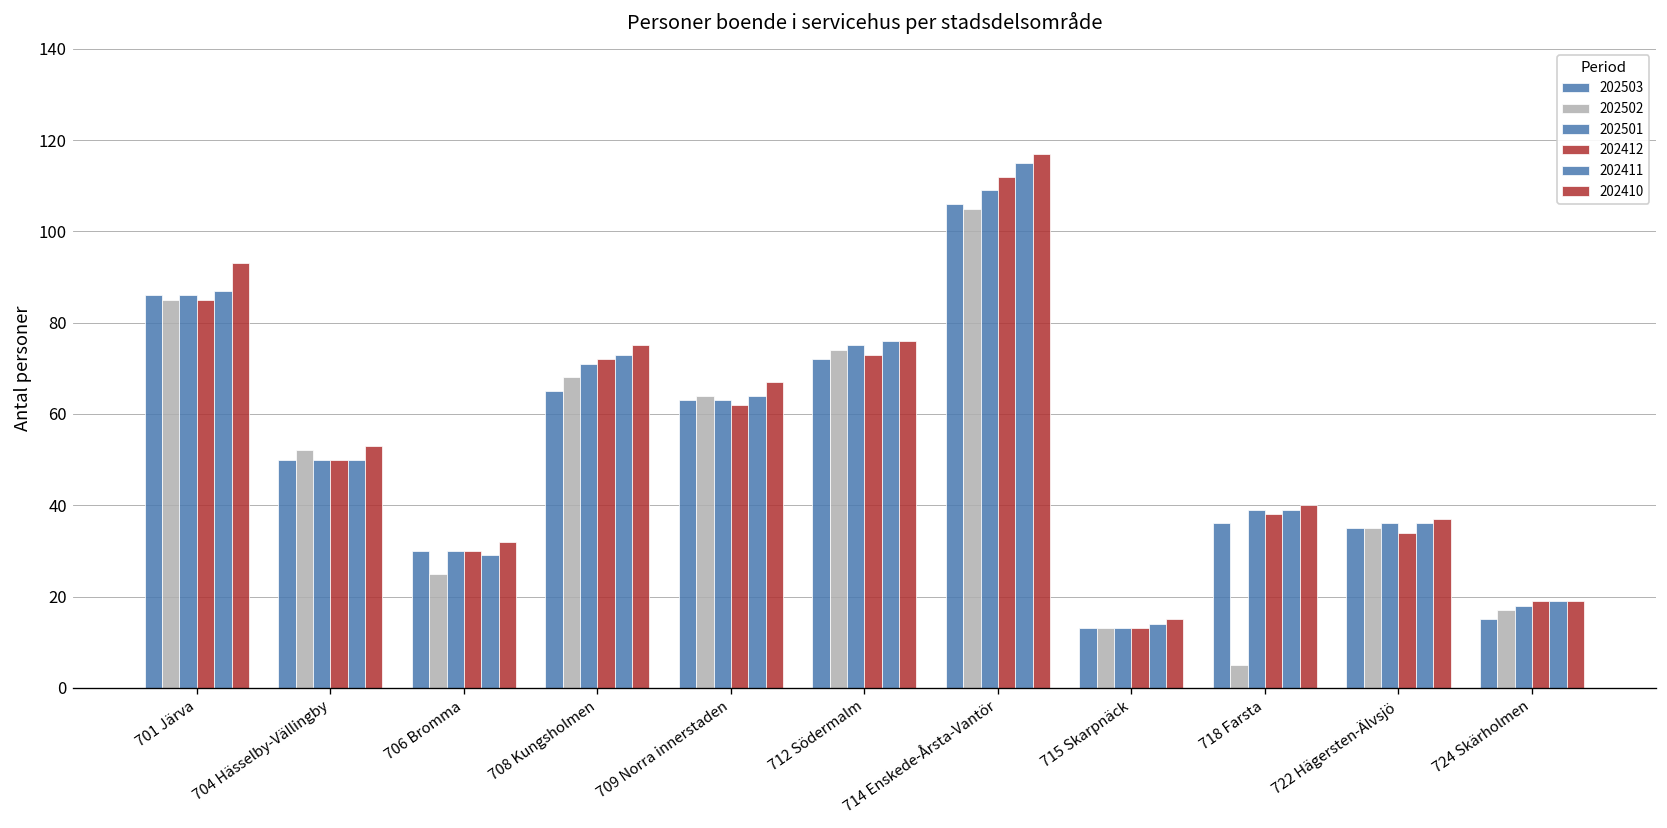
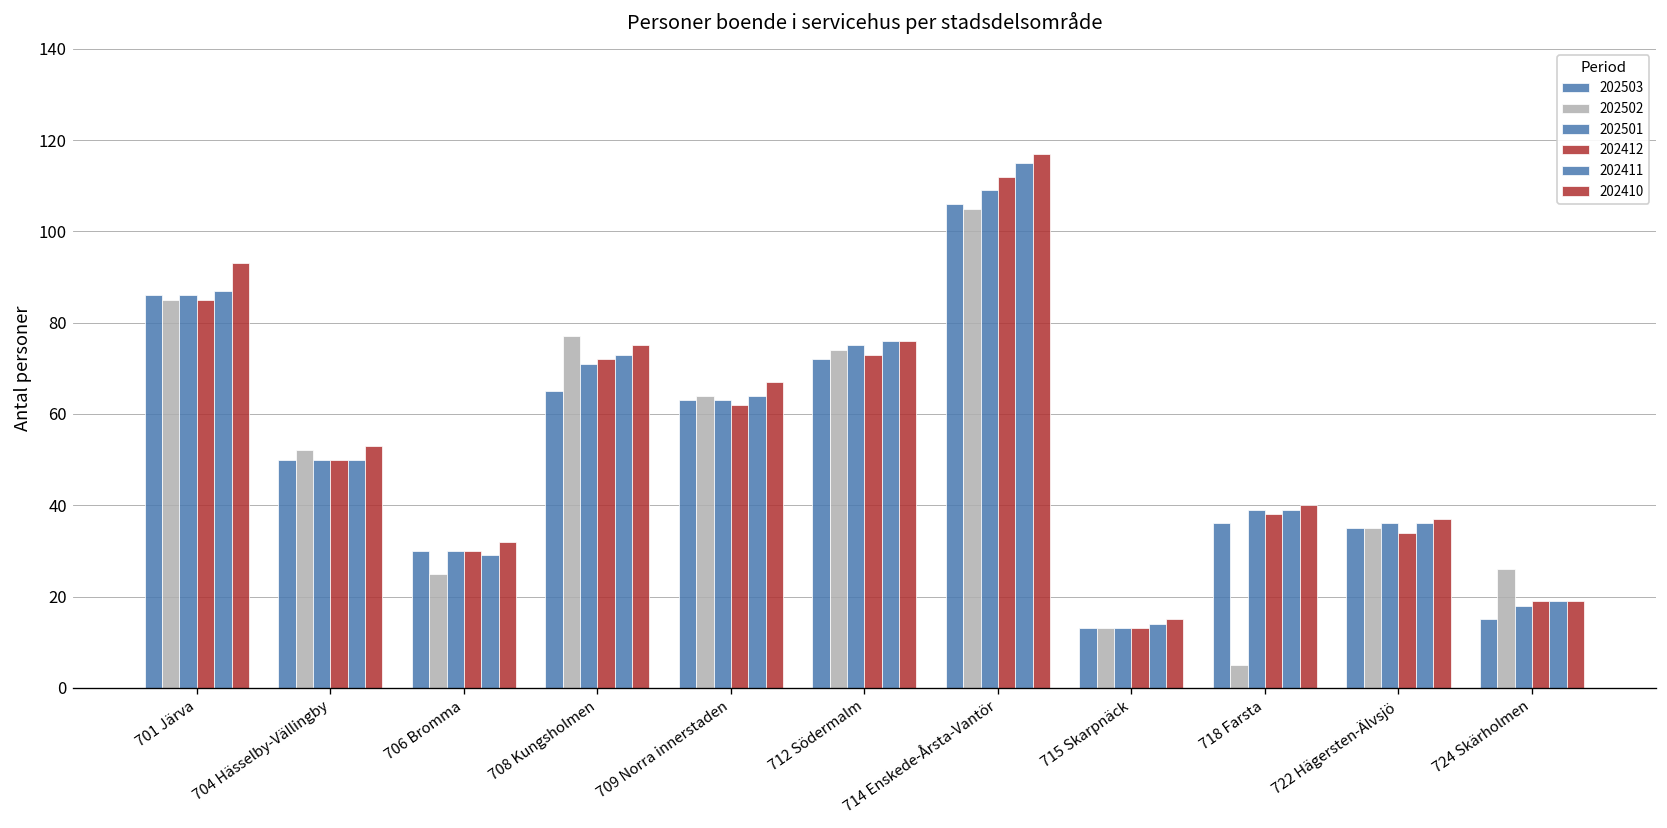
202502, 708 Kungsholmen: 68 -> 77
202502, 724 Skärholmen: 17 -> 26
